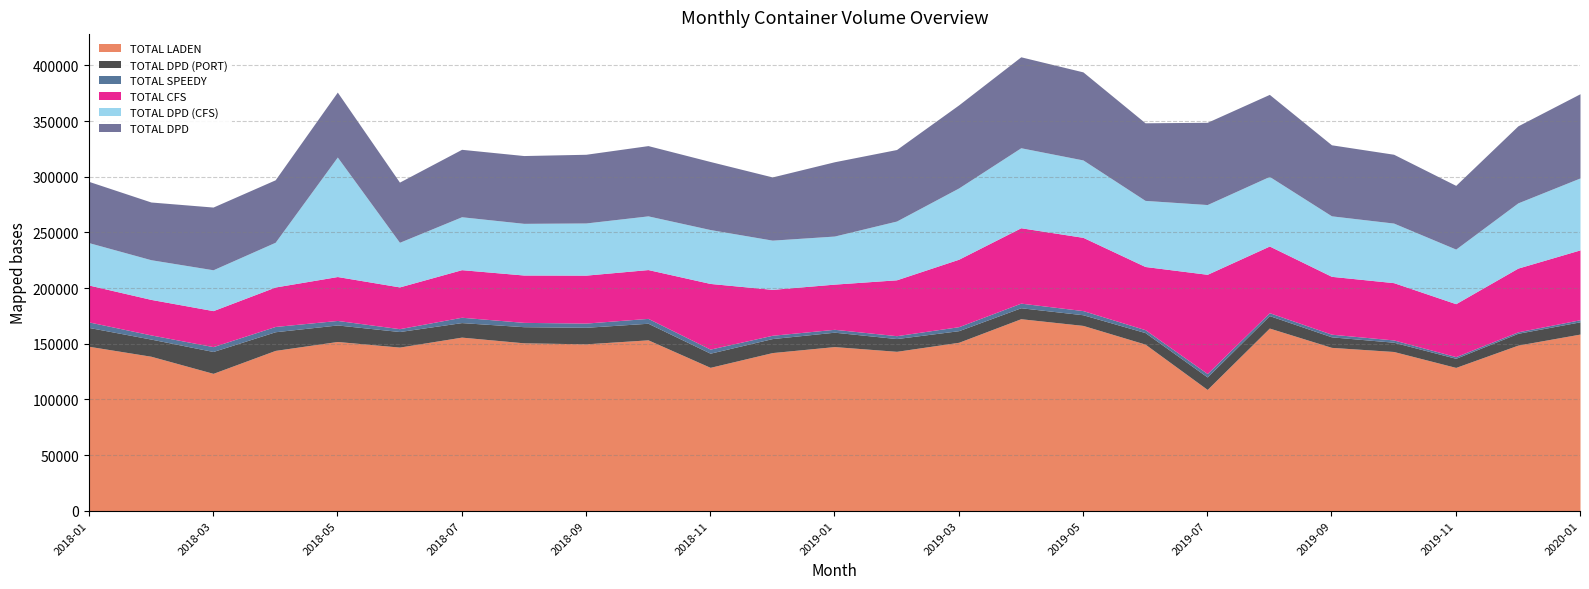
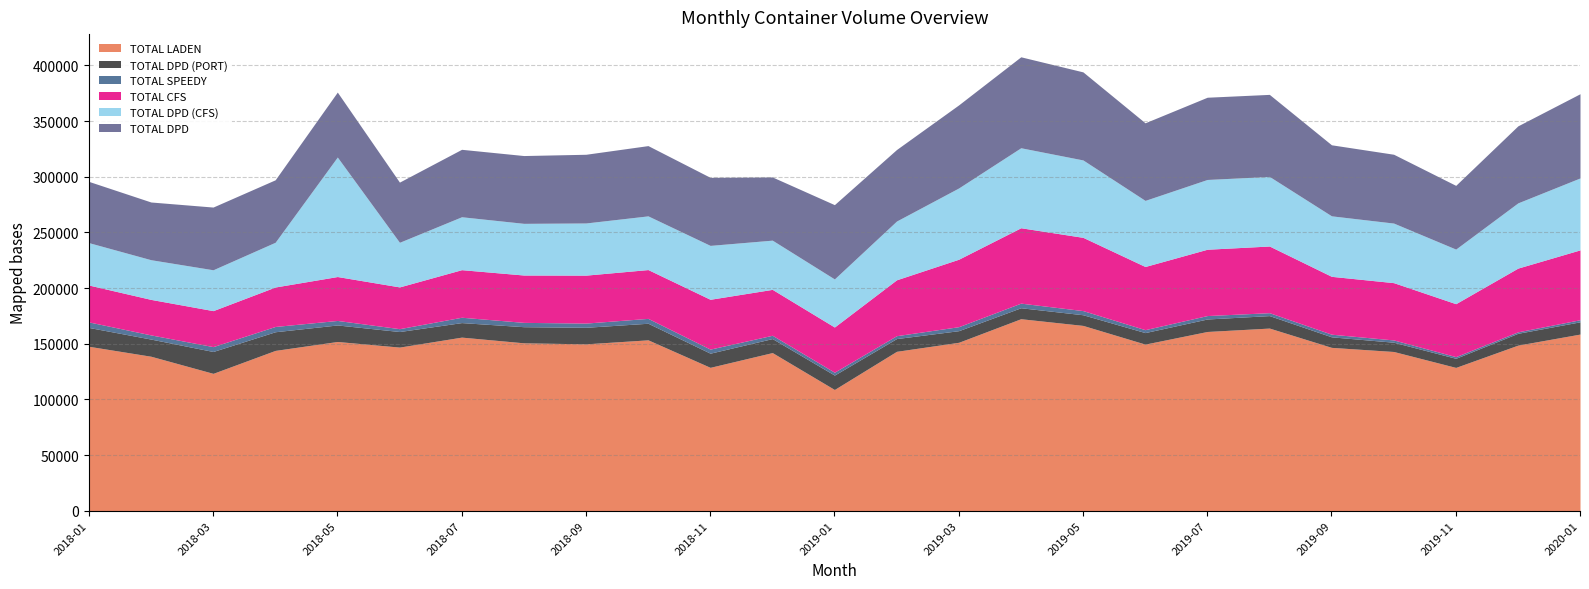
TOTAL CFS, 2018-11: 59000 -> 45000
TOTAL LADEN, 2019-01: 147000 -> 109000
TOTAL LADEN, 2019-07: 109000 -> 161000
TOTAL CFS, 2019-07: 89000 -> 60000
